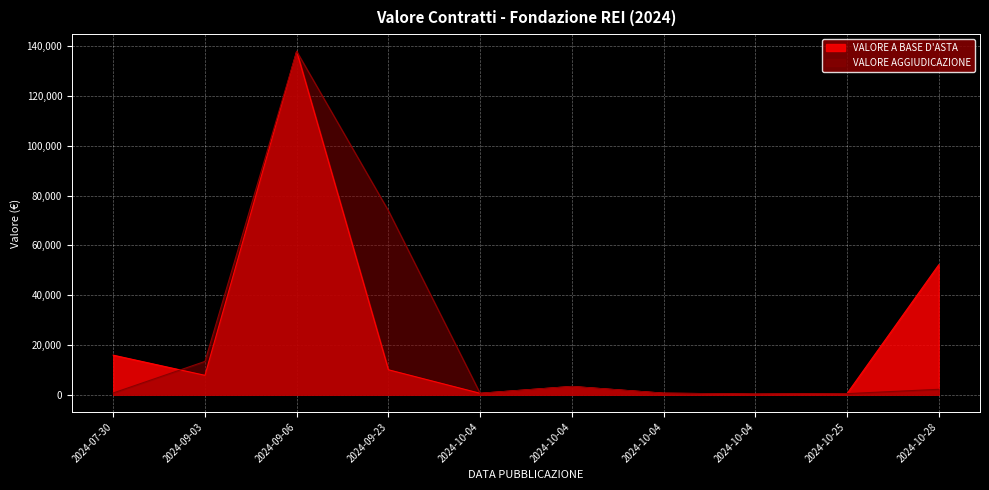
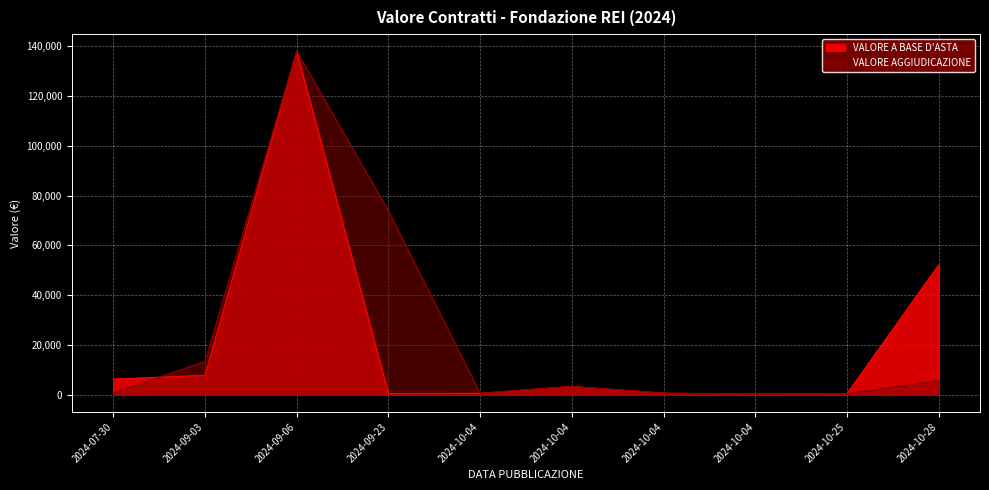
VALORE A BASE D'ASTA, 2024-07-30: 16,000 -> 6,000
VALORE A BASE D'ASTA, 2024-09-23: 10,000 -> 1,000
VALORE AGGIUDICAZIONE, 2024-10-28: 2,000 -> 6,000
